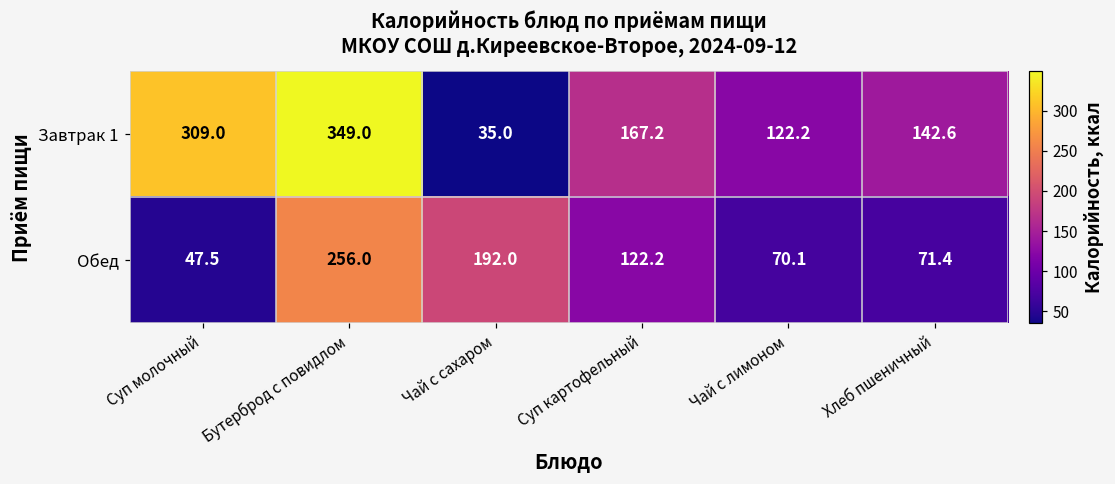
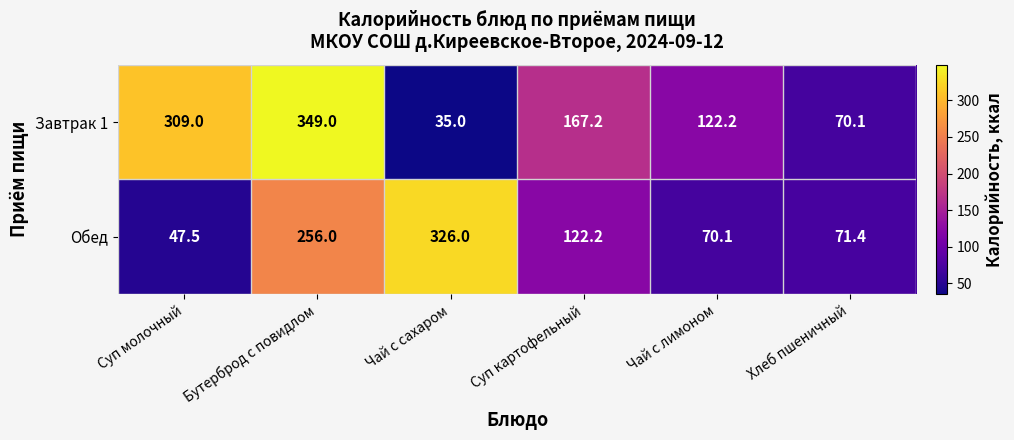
Завтрак 1, Хлеб пшеничный: 142.6 -> 70.1
Обед, Чай с сахаром: 192.0 -> 326.0
